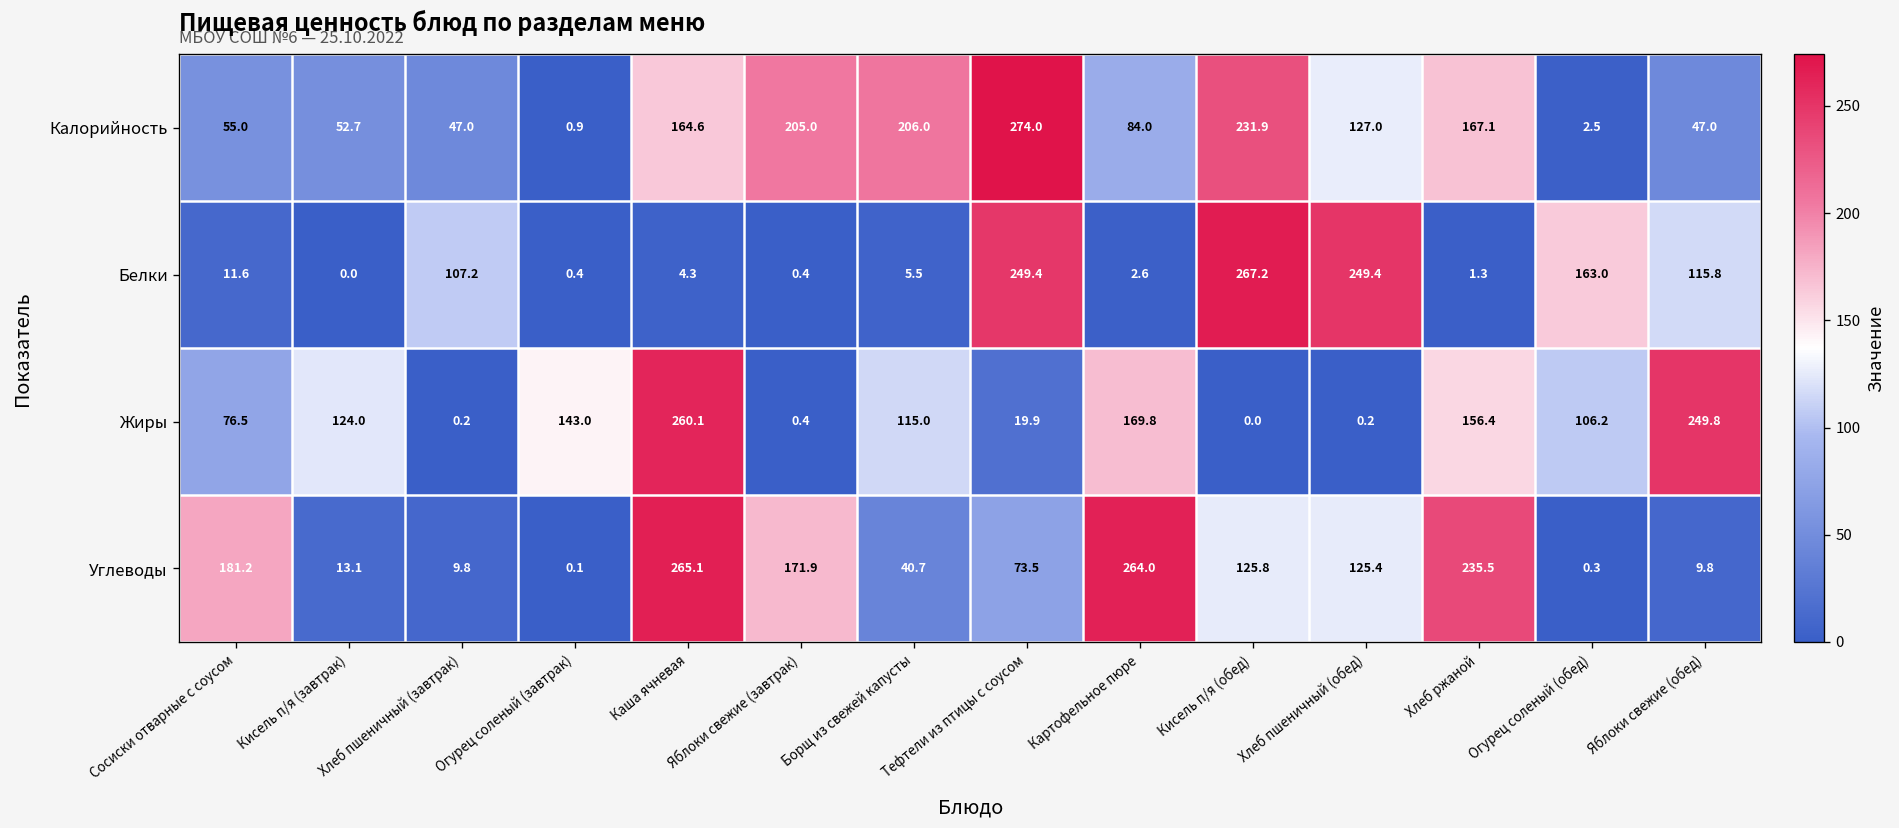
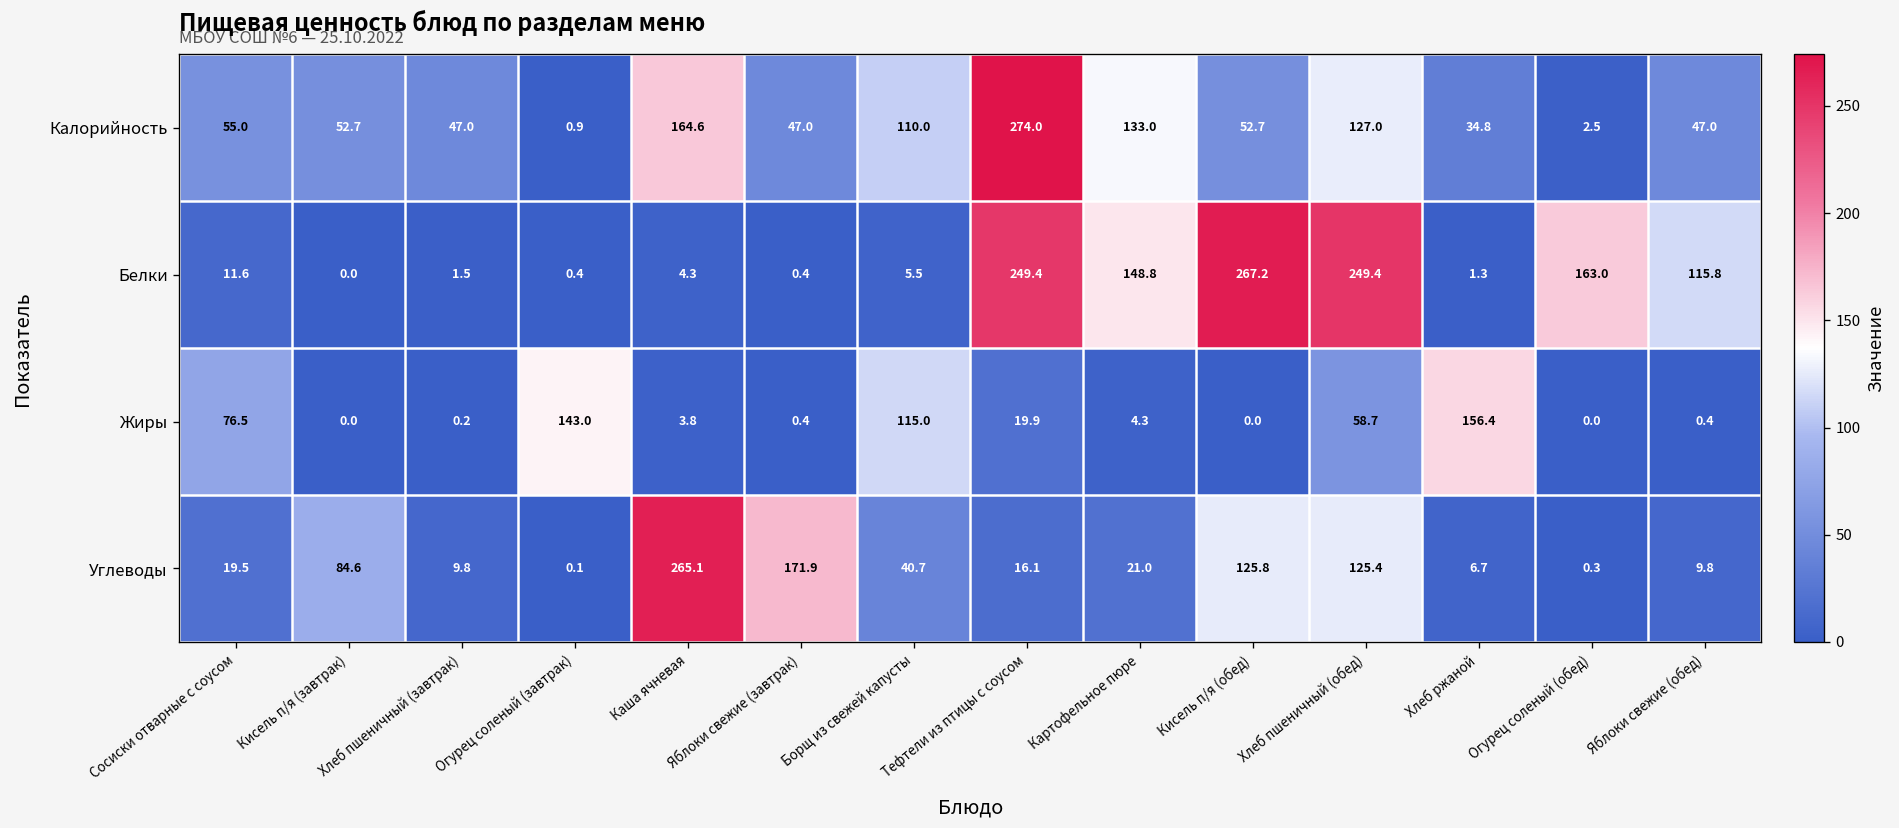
Калорийность, Яблоки свежие (завтрак): 205.0 -> 47.0
Калорийность, Борщ из свежей капусты: 206.0 -> 110.0
Калорийность, Картофельное пюре: 84.0 -> 133.0
Калорийность, Кисель п/я (обед): 231.9 -> 52.7
Калорийность, Хлеб ржаной: 167.1 -> 34.8
Белки, Хлеб пшеничный (завтрак): 107.2 -> 1.5
Белки, Картофельное пюре: 2.6 -> 148.8
Жиры, Кисель п/я (завтрак): 124.0 -> 0.0
Жиры, Каша ячневая: 260.1 -> 3.8
Жиры, Картофельное пюре: 169.8 -> 4.3
Жиры, Хлеб пшеничный (обед): 0.2 -> 58.7
Жиры, Огурец соленый (обед): 106.2 -> 0.0
Жиры, Яблоки свежие (обед): 249.8 -> 0.4
Углеводы, Сосиски отварные с соусом: 181.2 -> 19.5
Углеводы, Кисель п/я (завтрак): 13.1 -> 84.6
Углеводы, Тефтели из птицы с соусом: 73.5 -> 16.1
Углеводы, Картофельное пюре: 264.0 -> 21.0
Углеводы, Хлеб ржаной: 235.5 -> 6.7
